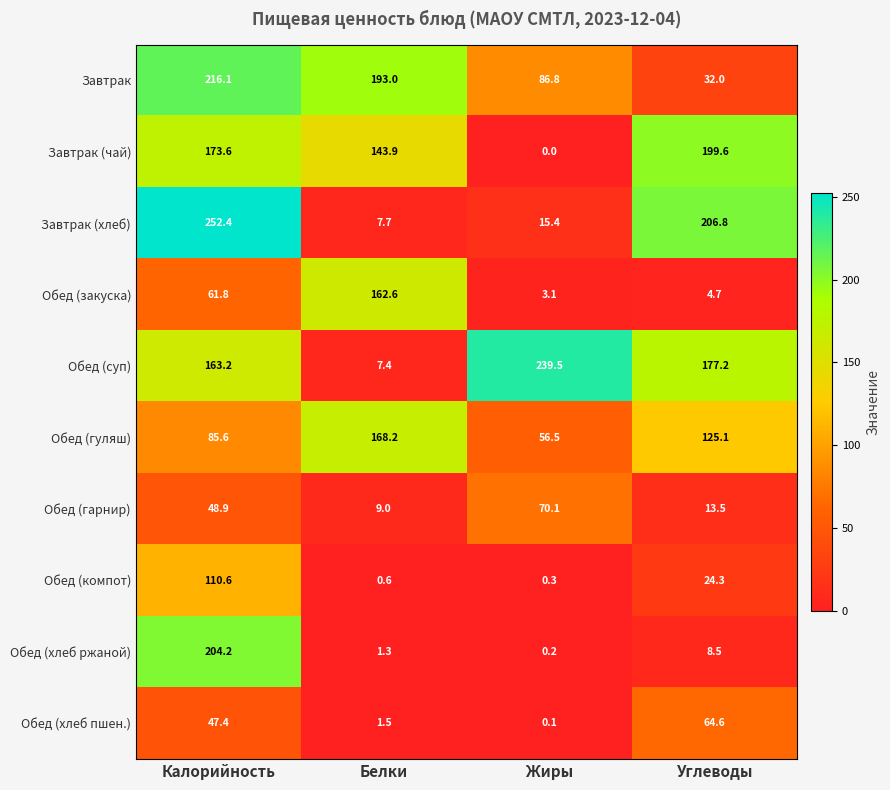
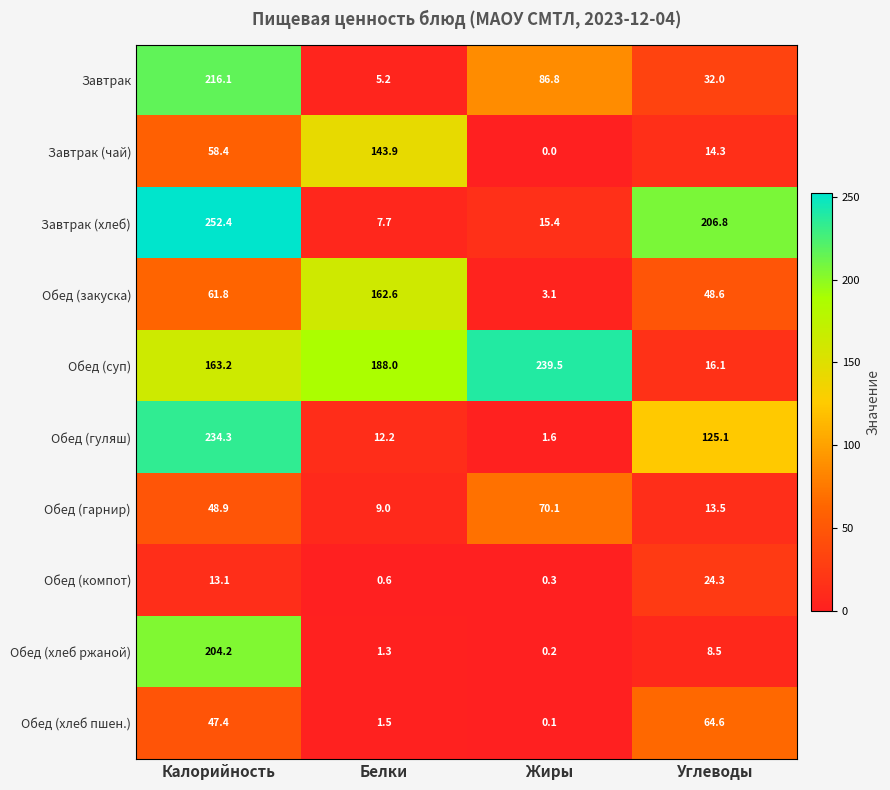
Завтрак, Белки: 193.0 -> 5.2
Завтрак (чай), Калорийность: 173.6 -> 58.4
Завтрак (чай), Углеводы: 199.6 -> 14.3
Обед (закуска), Углеводы: 4.7 -> 48.6
Обед (суп), Белки: 7.4 -> 188.0
Обед (суп), Углеводы: 177.2 -> 16.1
Обед (гуляш), Калорийность: 85.6 -> 234.3
Обед (гуляш), Белки: 168.2 -> 12.2
Обед (гуляш), Жиры: 56.5 -> 1.6
Обед (компот), Калорийность: 110.6 -> 13.1
